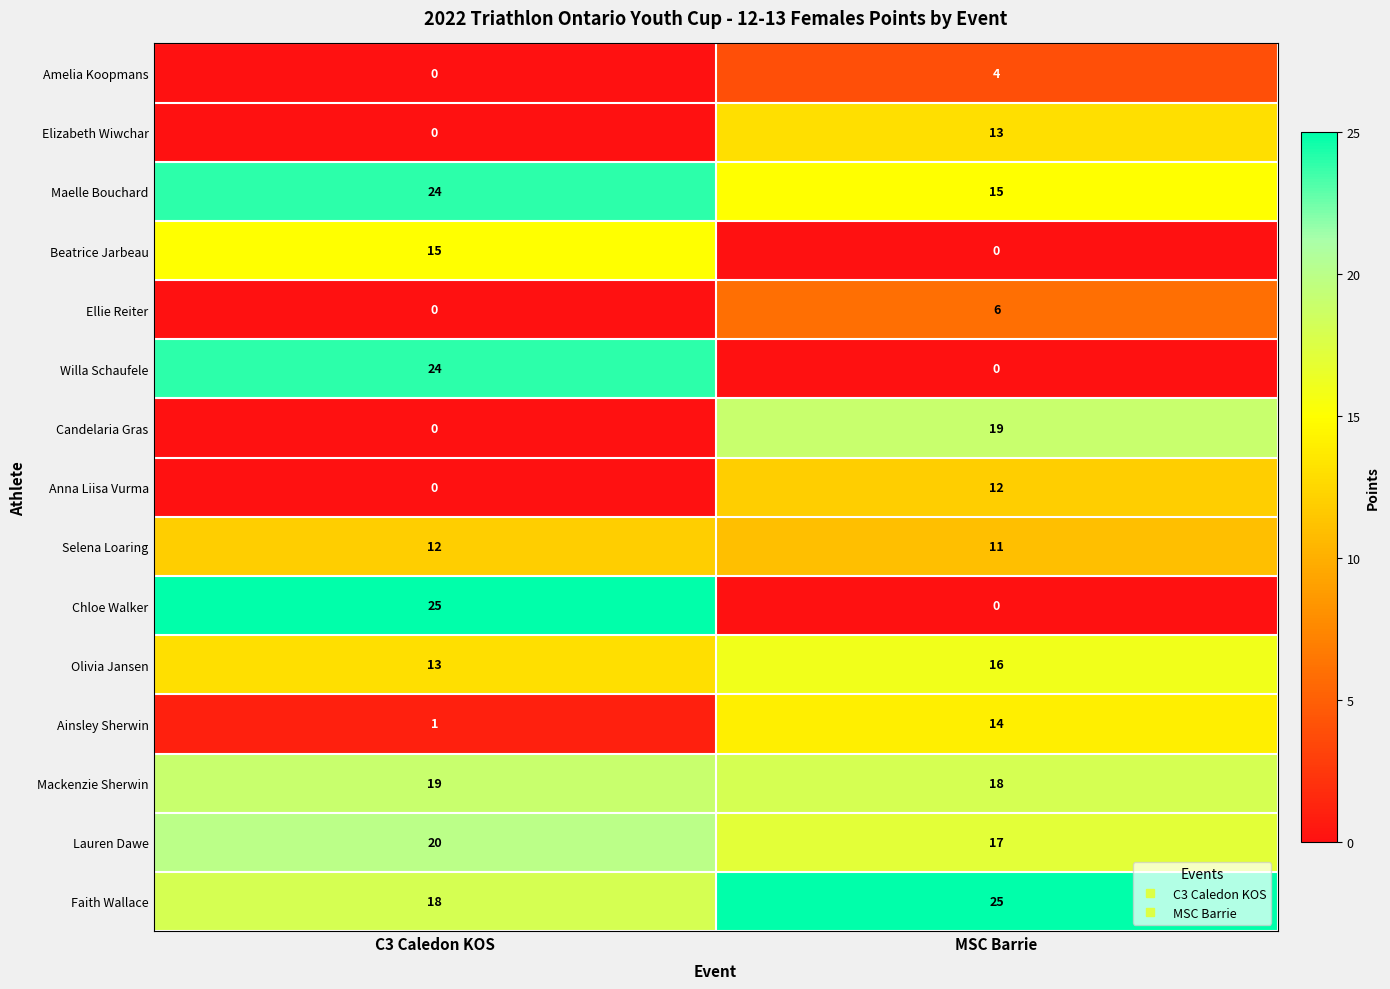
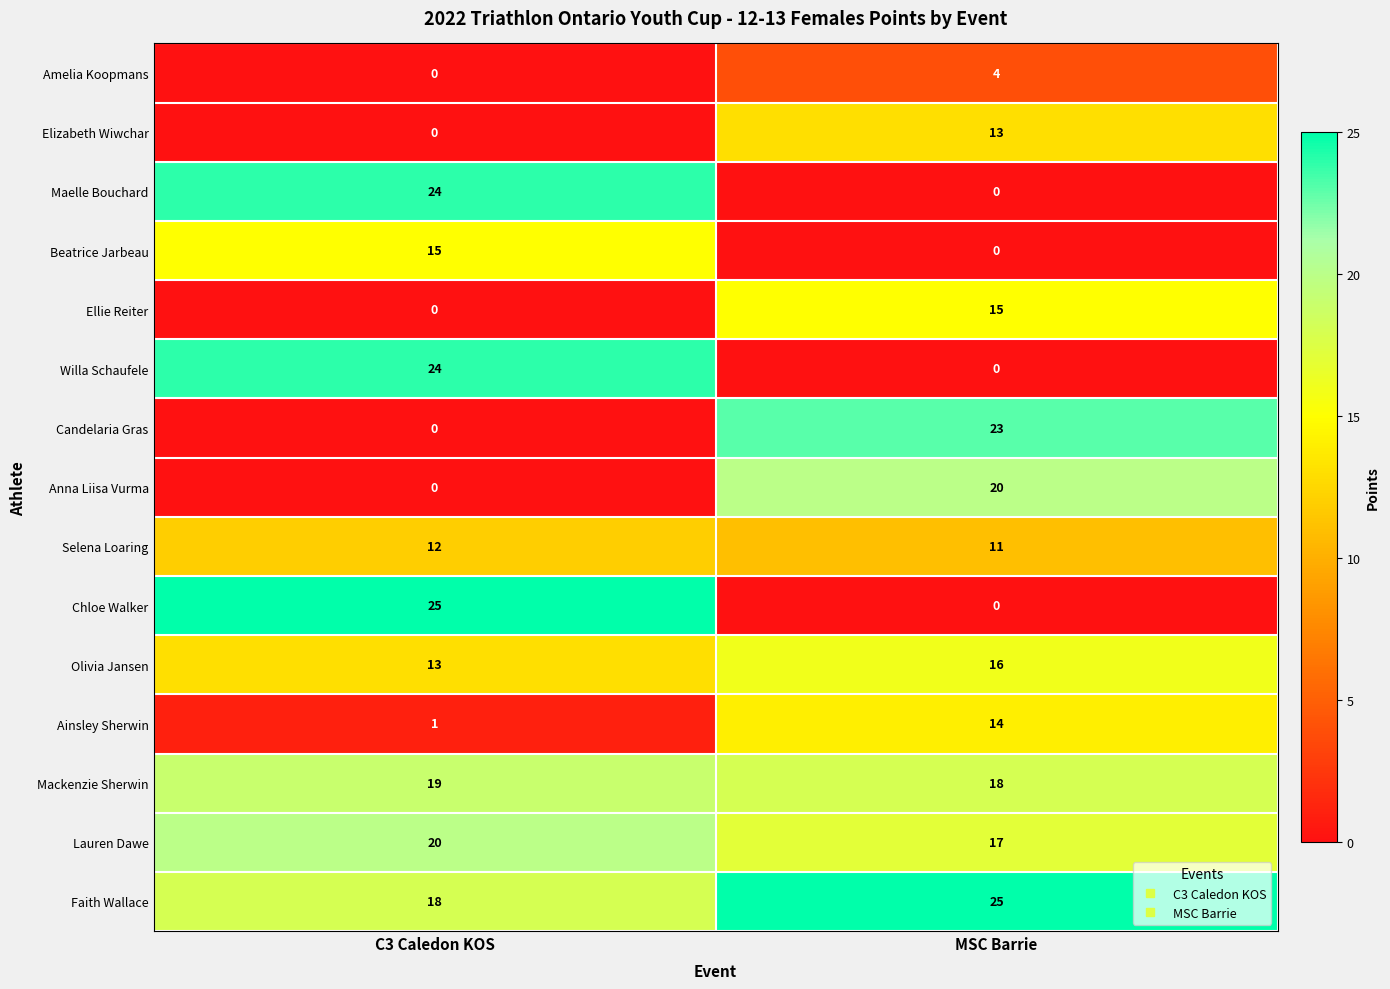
Maelle Bouchard, MSC Barrie: 15 -> 0
Ellie Reiter, MSC Barrie: 6 -> 15
Candelaria Gras, MSC Barrie: 19 -> 23
Anna Liisa Vurma, MSC Barrie: 12 -> 20
